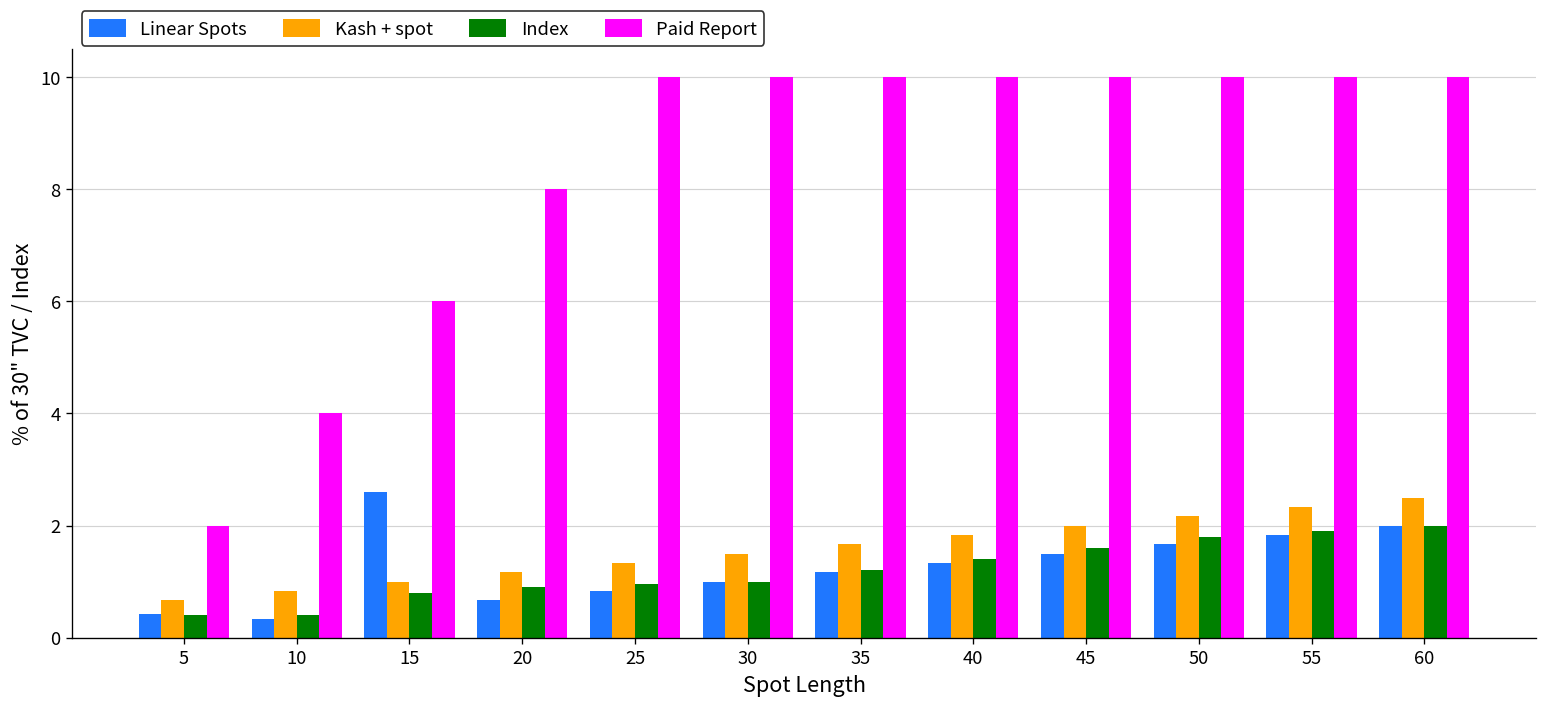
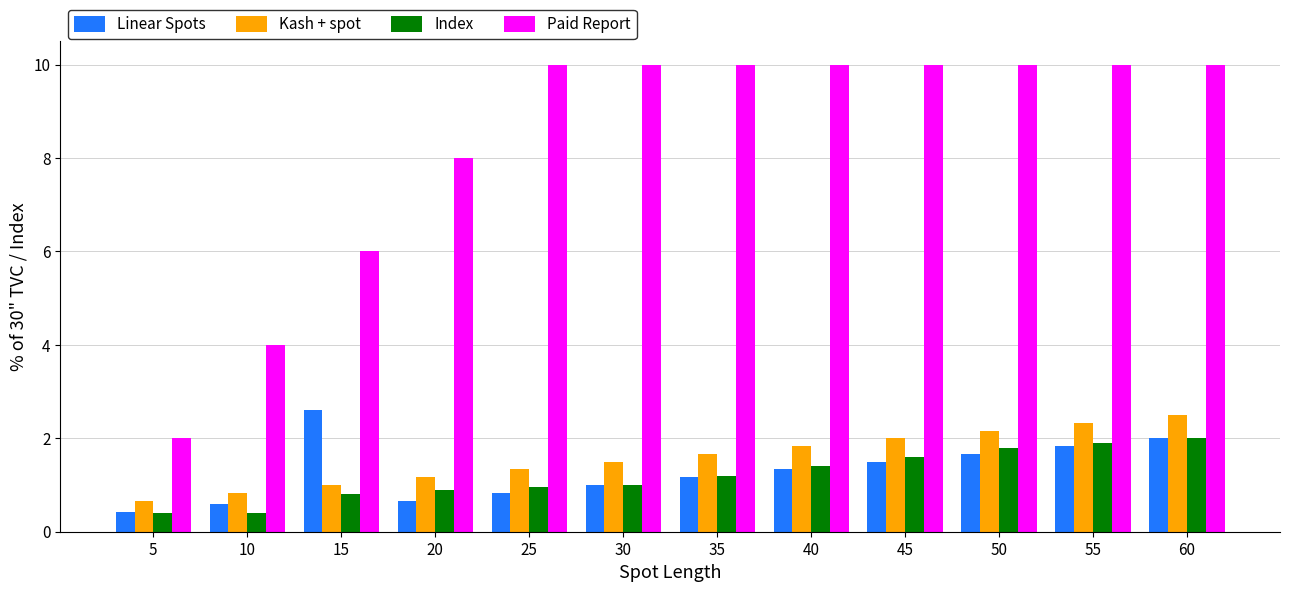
Linear Spots, 10: 0.3 -> 0.6
